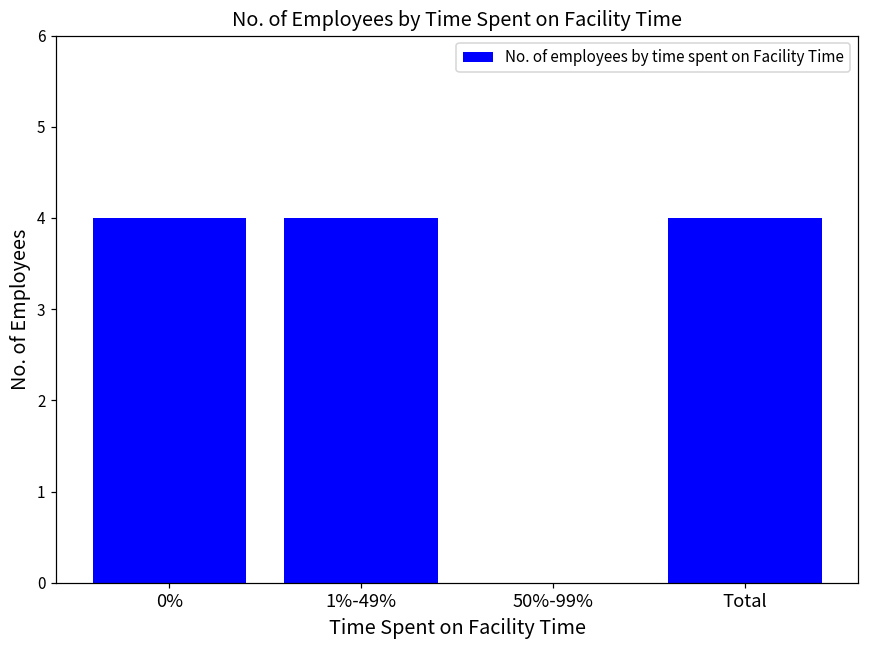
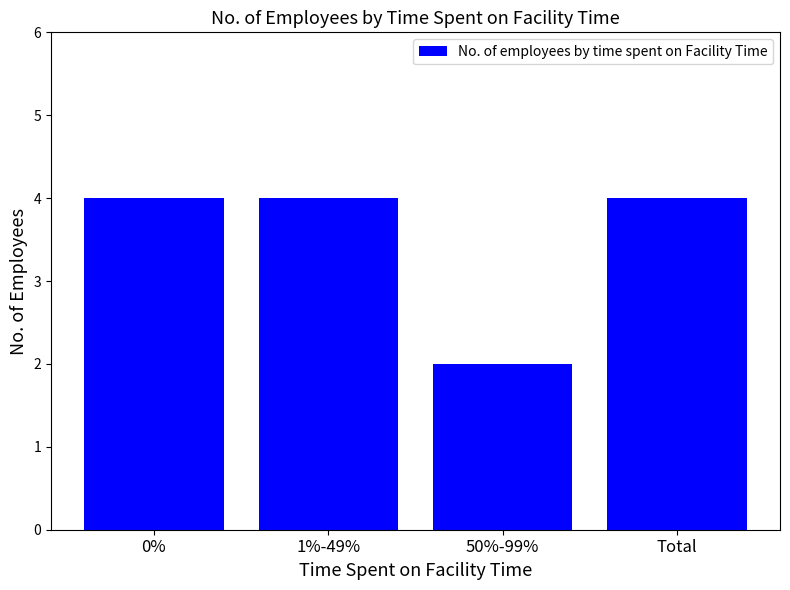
50%-99%: 0 -> 2
